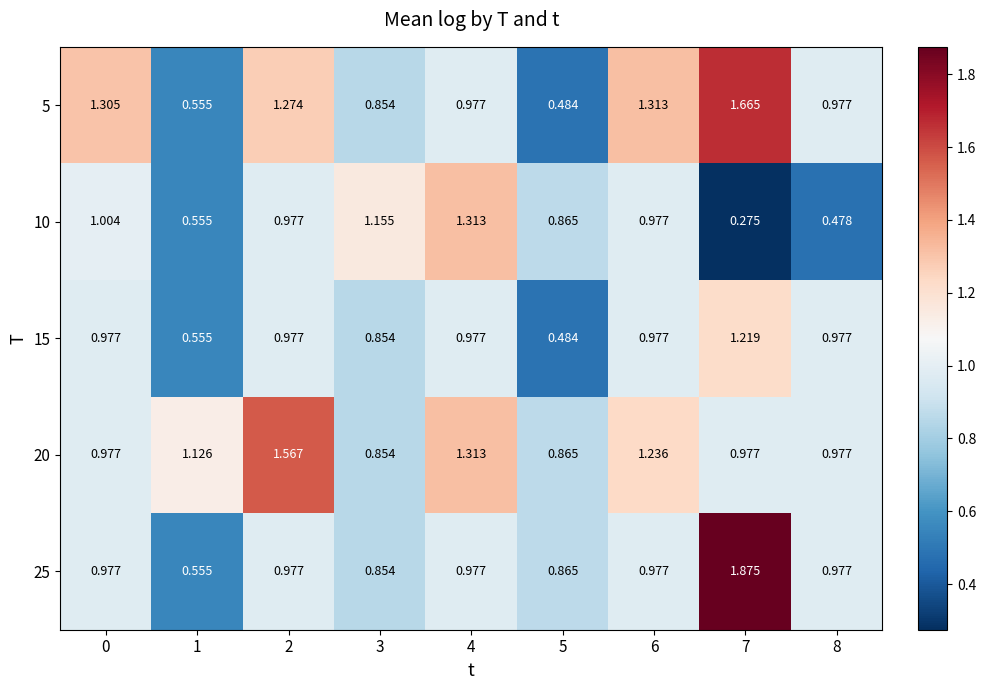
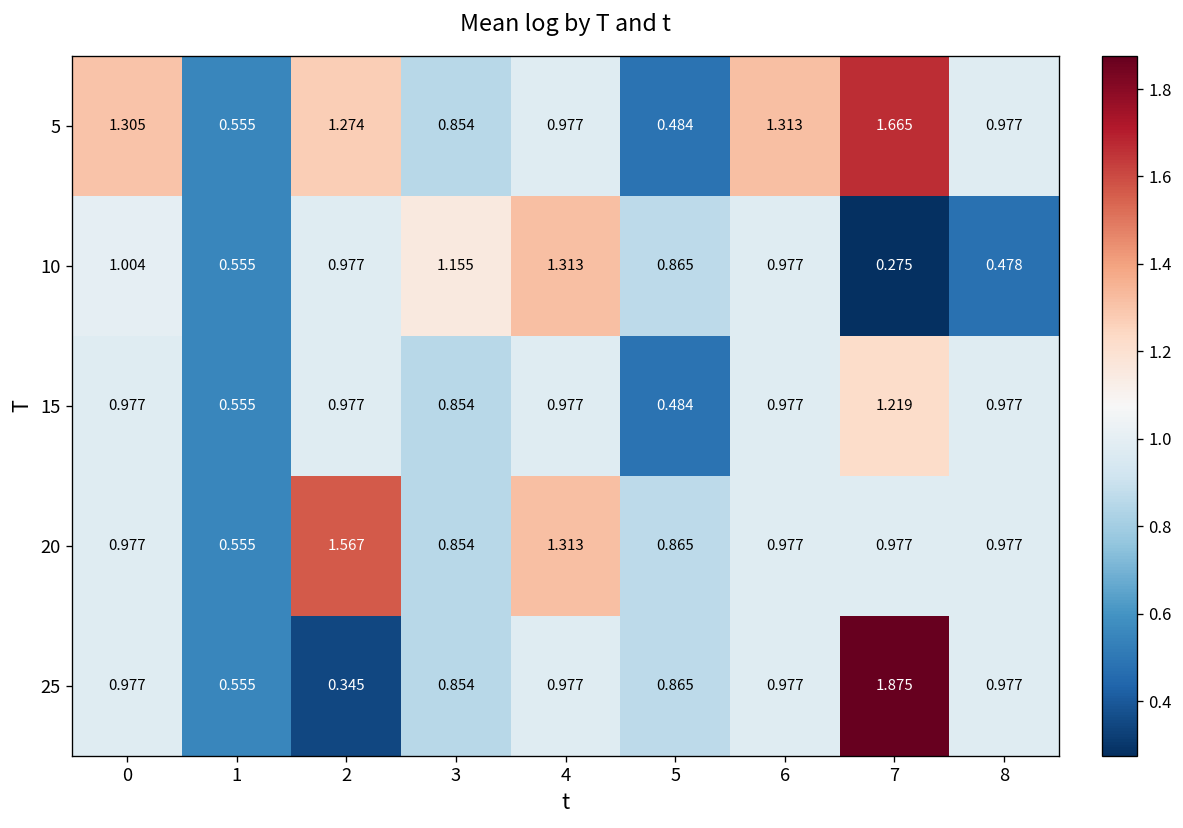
20, 1: 1.126 -> 0.555
20, 6: 1.236 -> 0.977
25, 2: 0.977 -> 0.345
